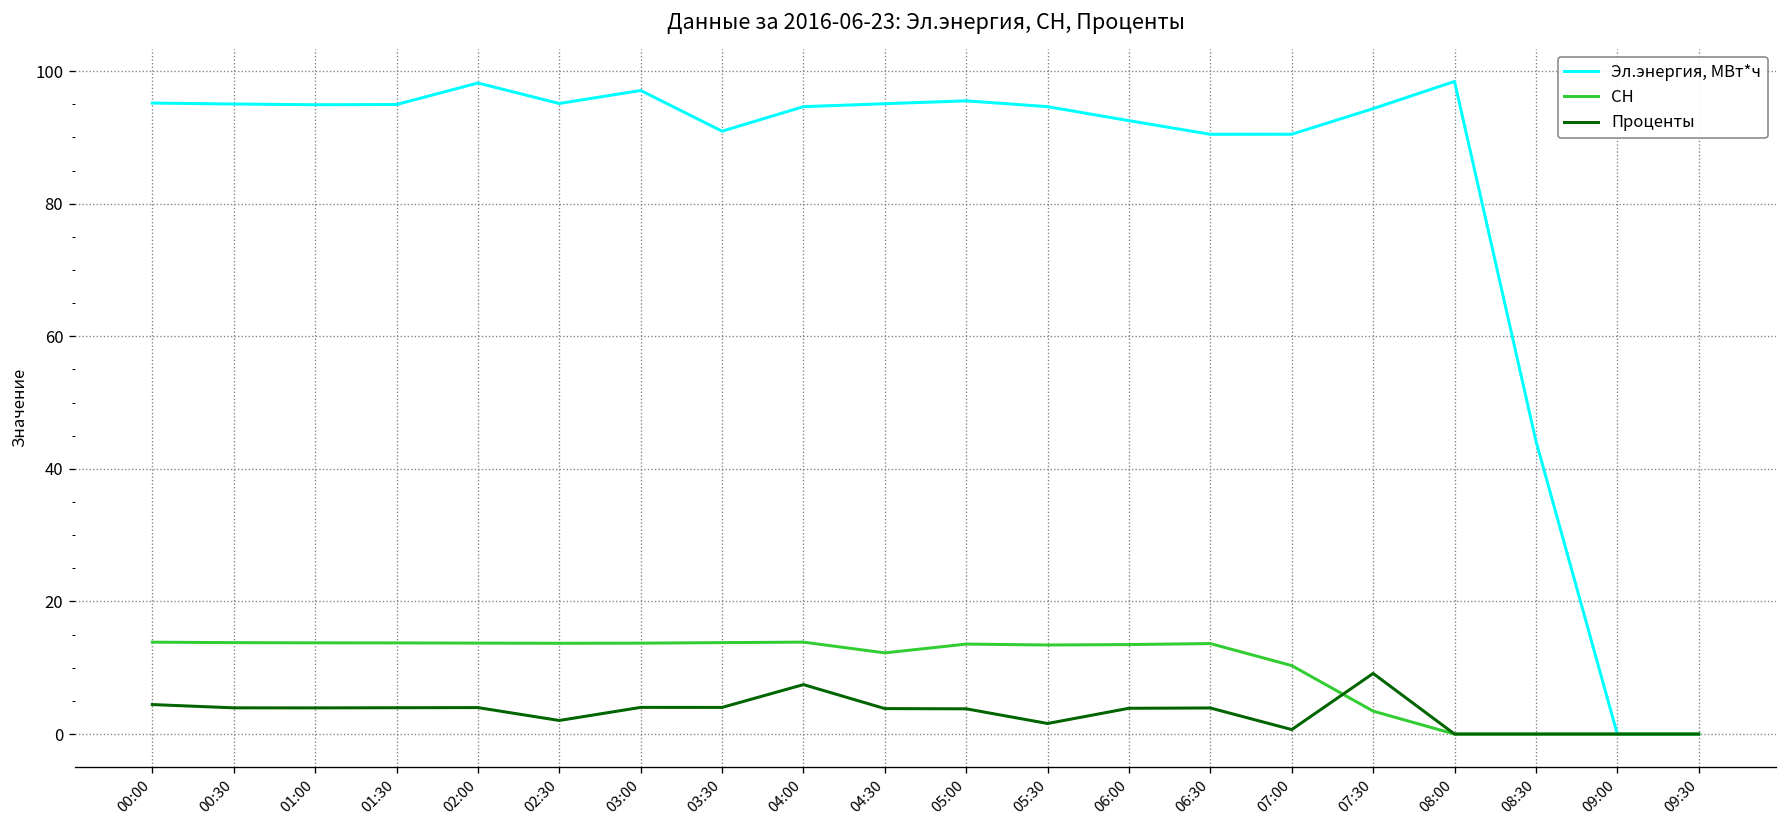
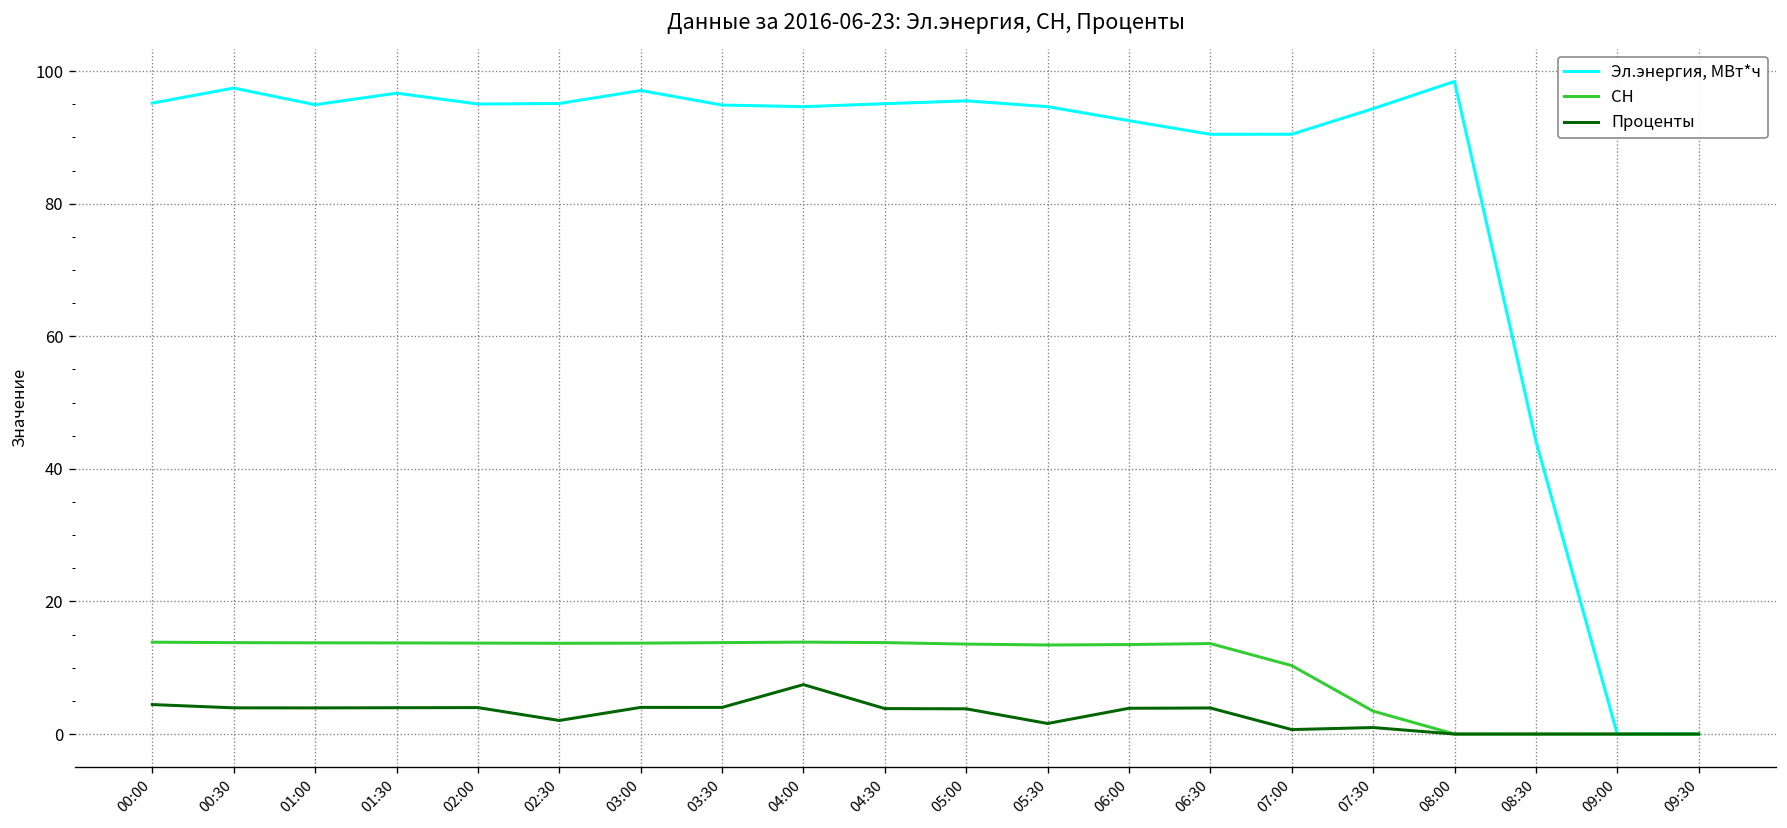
Эл.энергия, МВт*ч, 00:30: 95 -> 97
Эл.энергия, МВт*ч, 01:30: 95 -> 97
Эл.энергия, МВт*ч, 02:00: 98 -> 95
Эл.энергия, МВт*ч, 03:30: 91 -> 95
СН, 04:30: 12 -> 14
Проценты, 07:30: 9 -> 1
